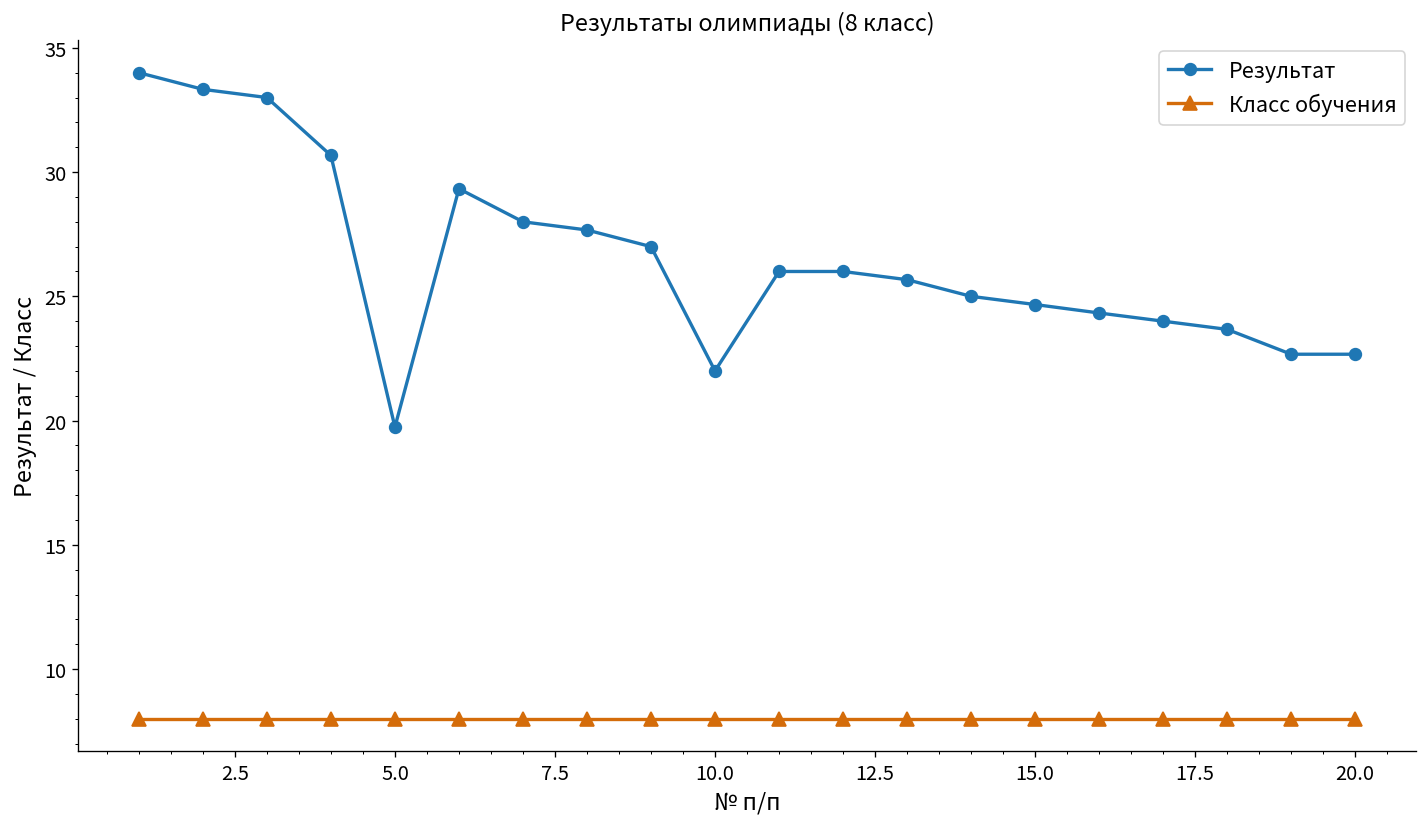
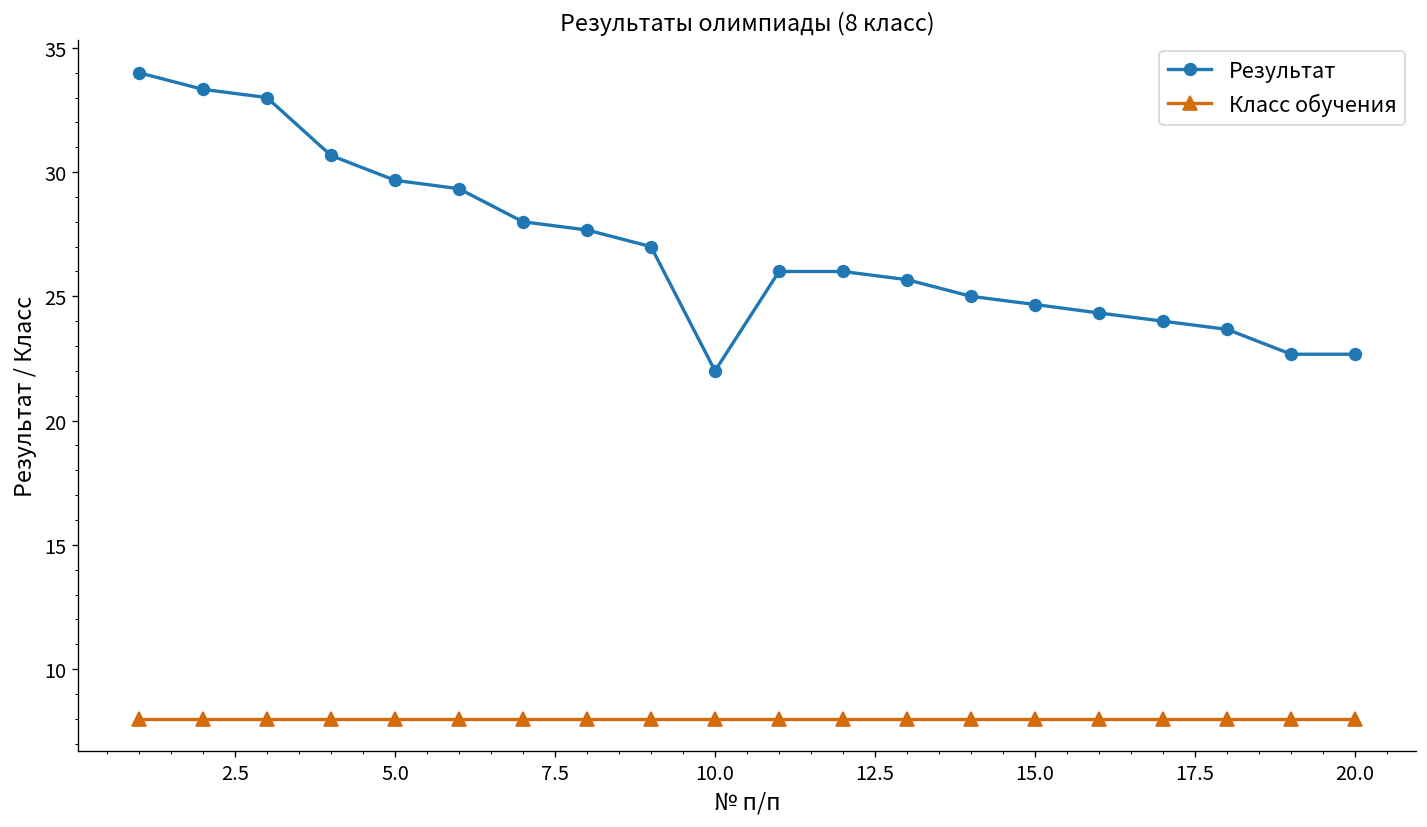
Результат, 5.0: 19.7 -> 29.7
